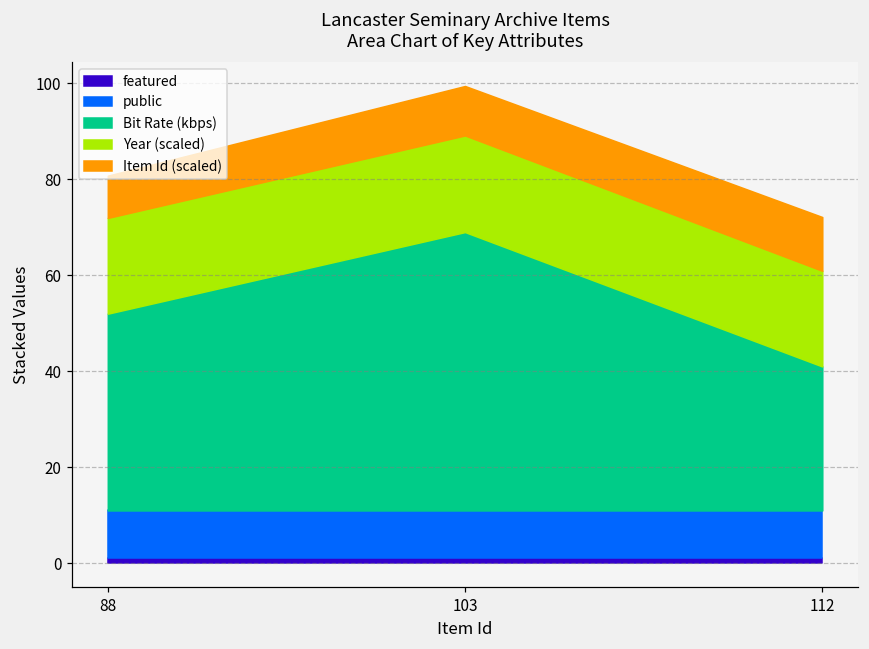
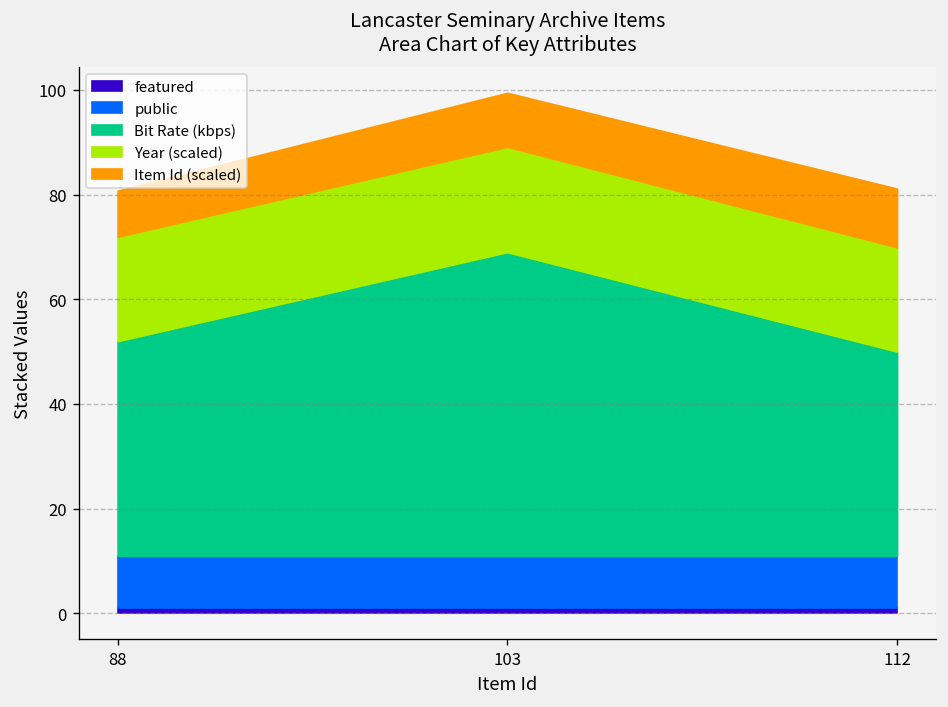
Bit Rate (kbps), 112: 30 -> 39
